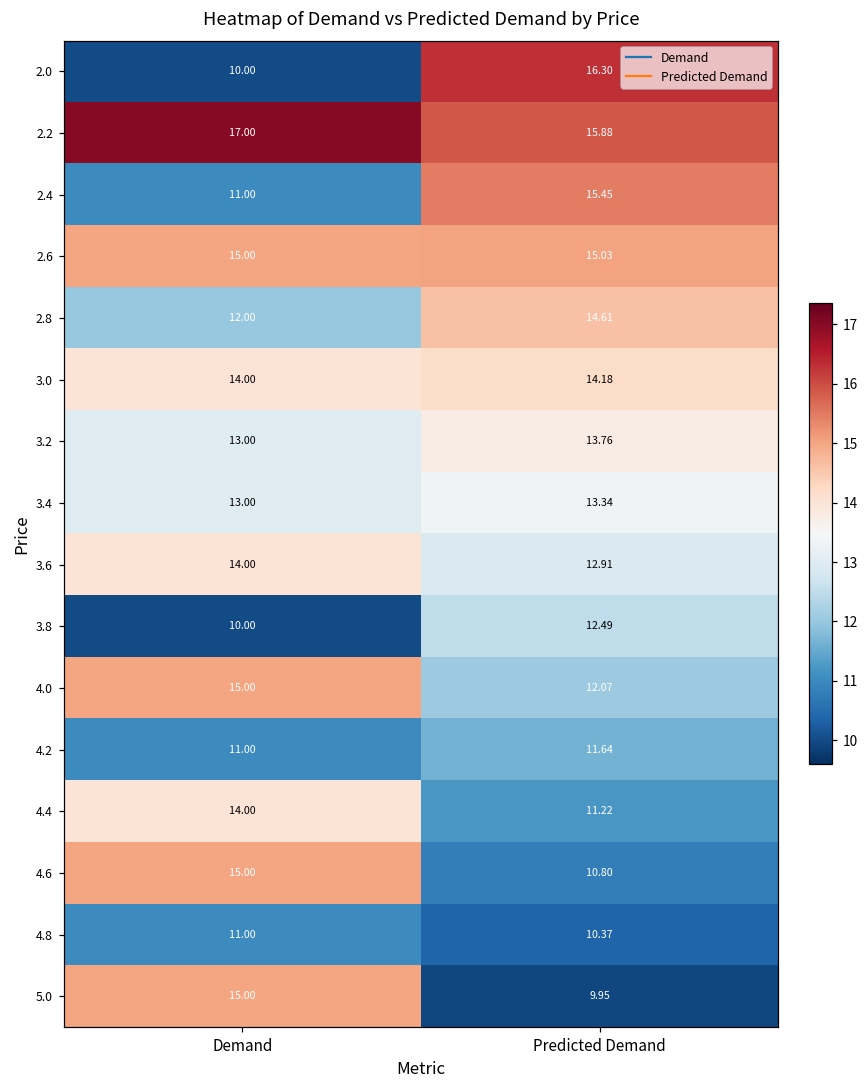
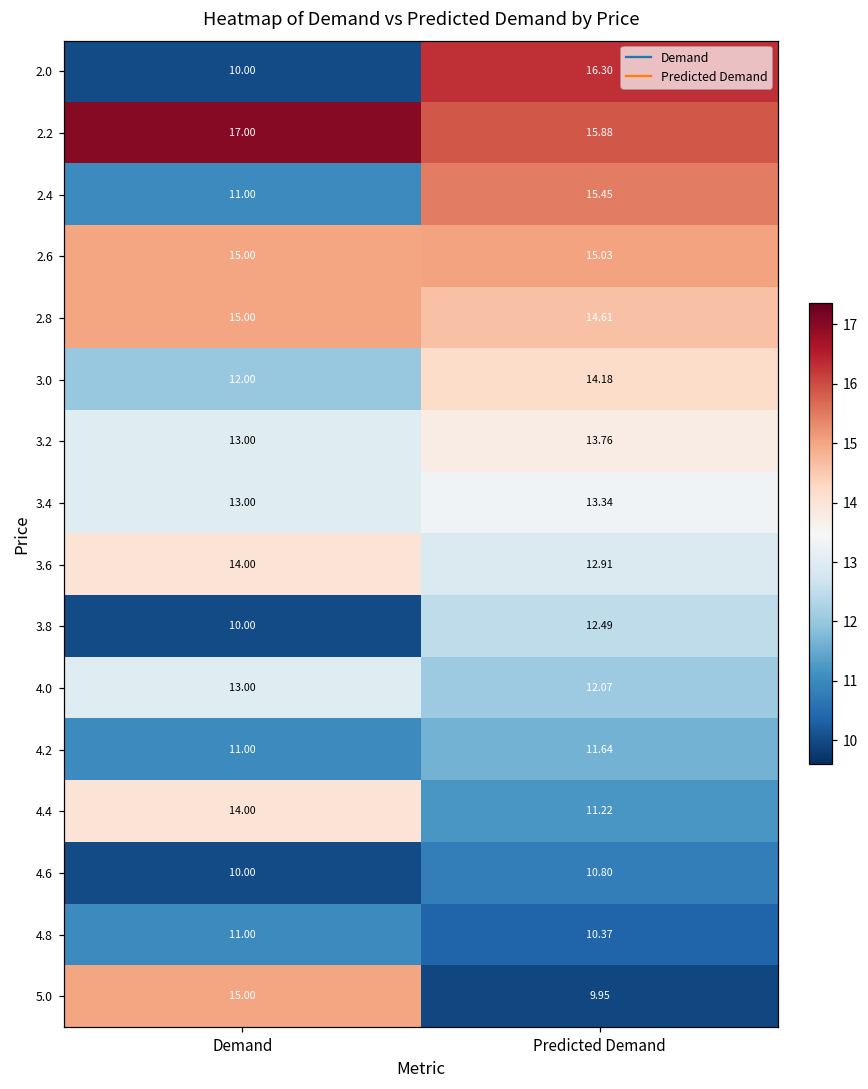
2.8, Demand: 12.00 -> 15.00
3.0, Demand: 14.00 -> 12.00
4.0, Demand: 15.00 -> 13.00
4.6, Demand: 15.00 -> 10.00
